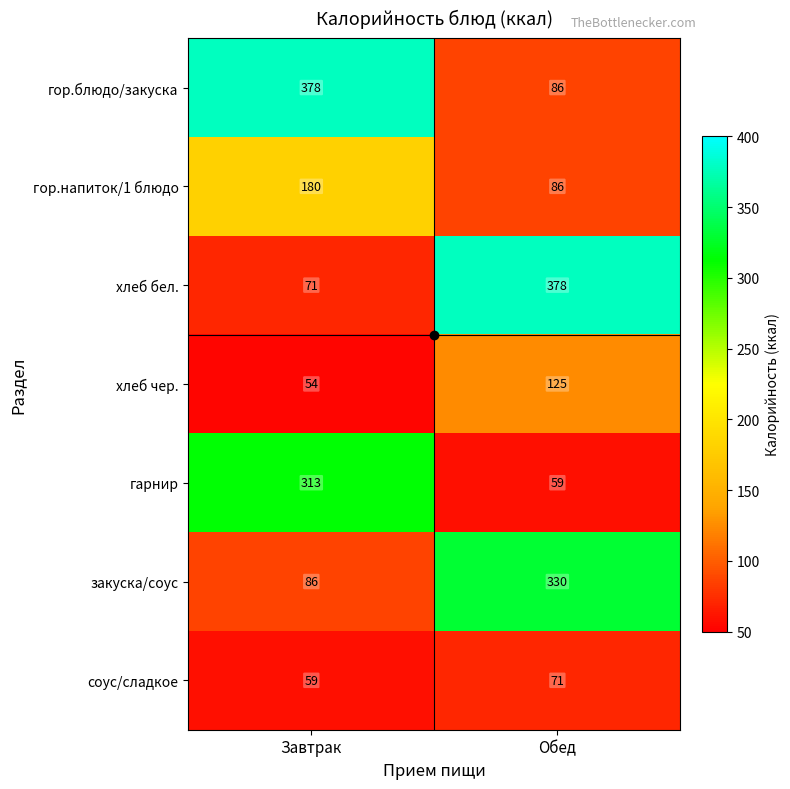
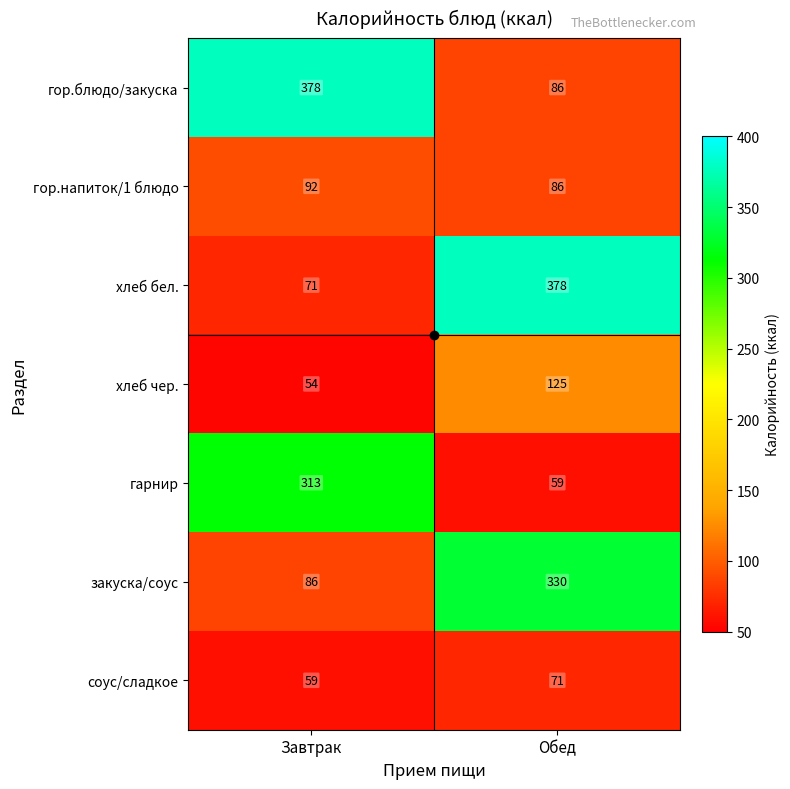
гор.напиток/1 блюдо, Завтрак: 180 -> 92
